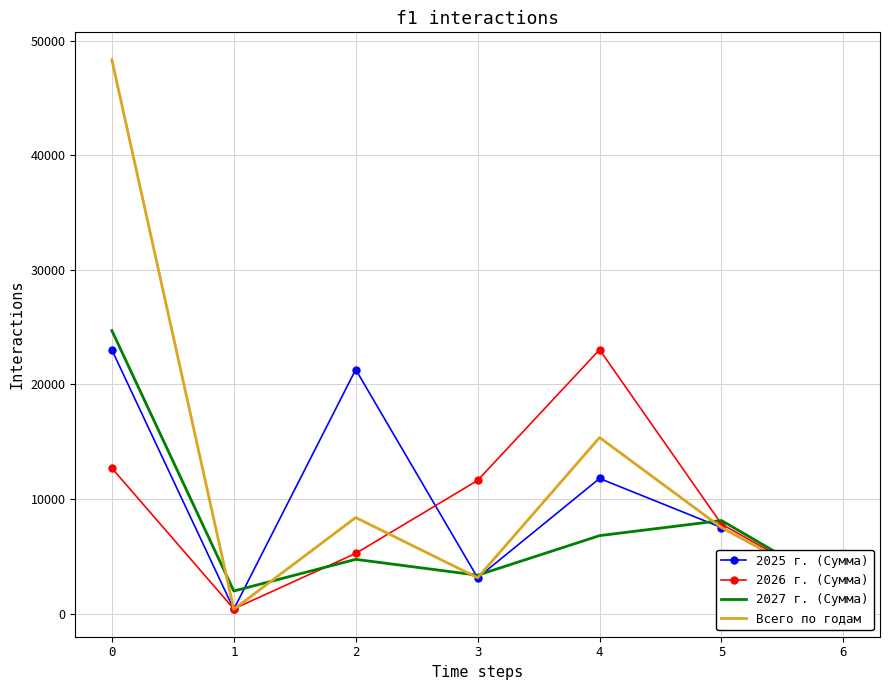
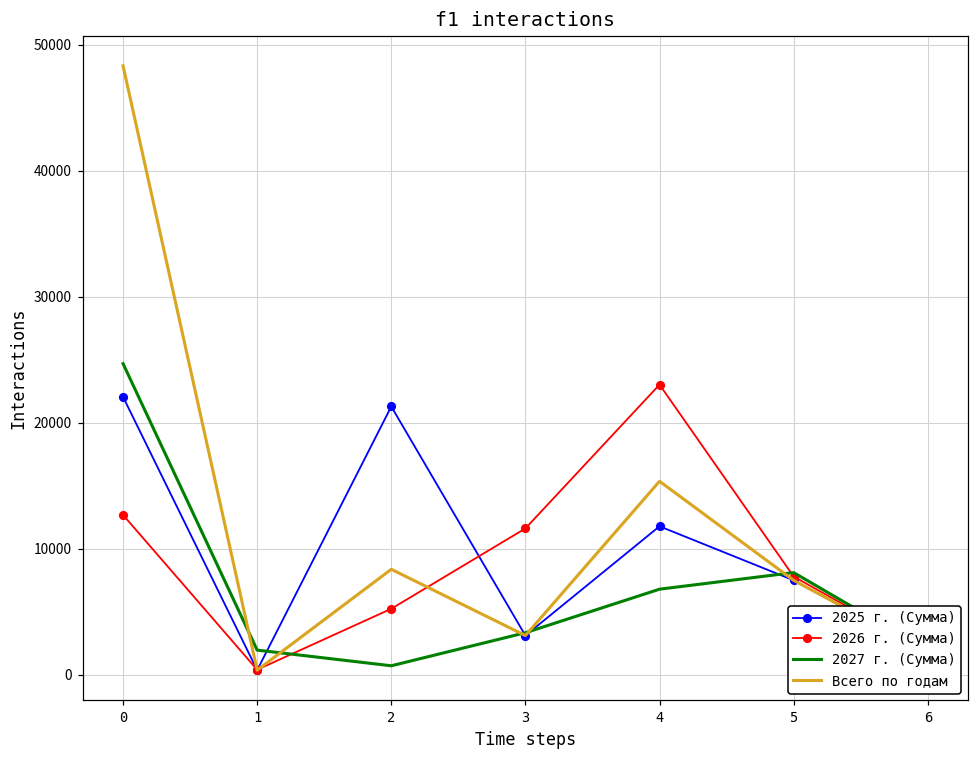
2025 г. (Сумма), 0: 23000 -> 22100
2027 г. (Сумма), 2: 4700 -> 700
